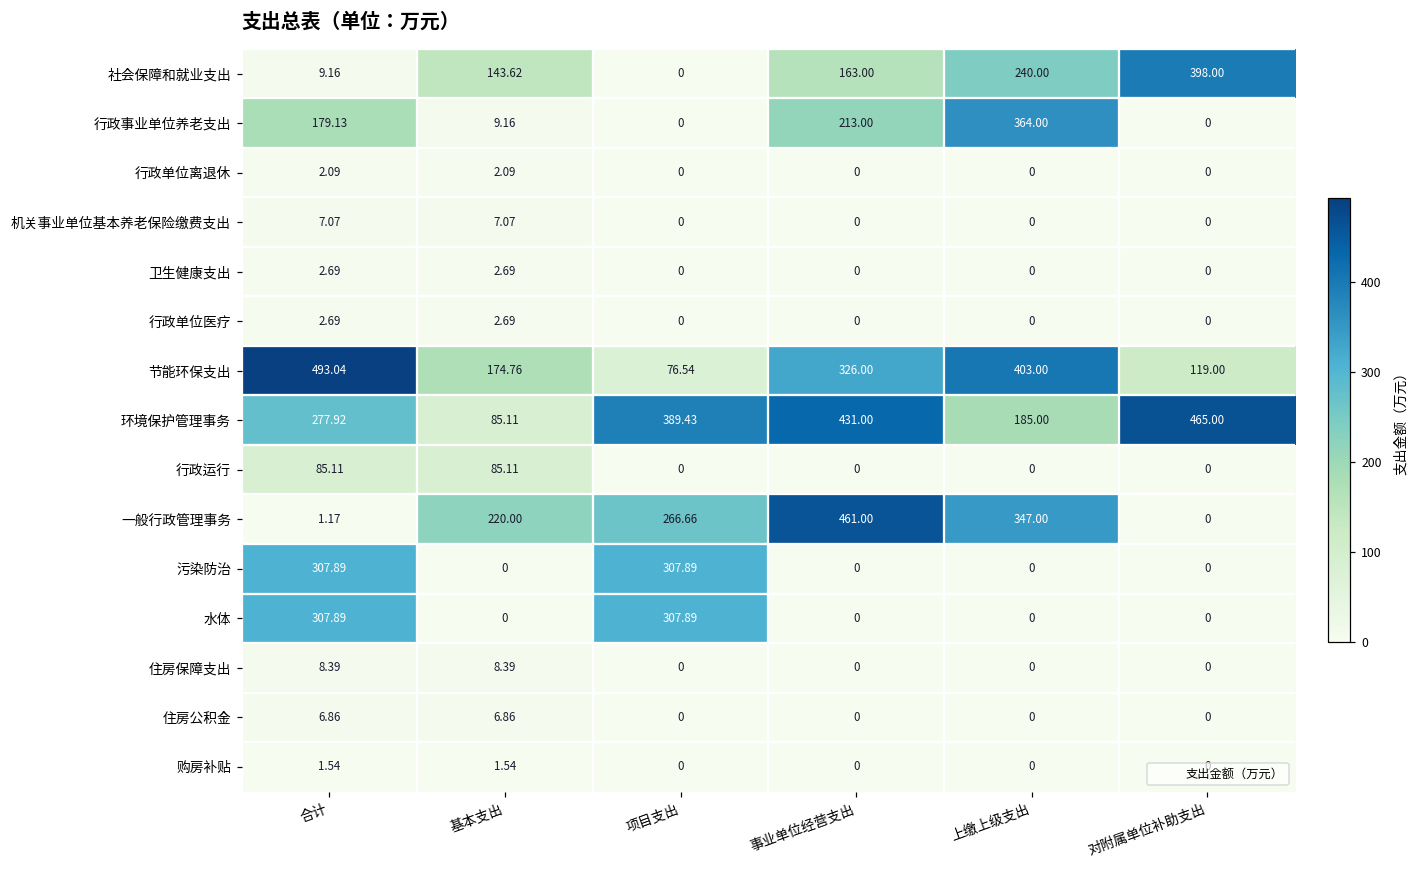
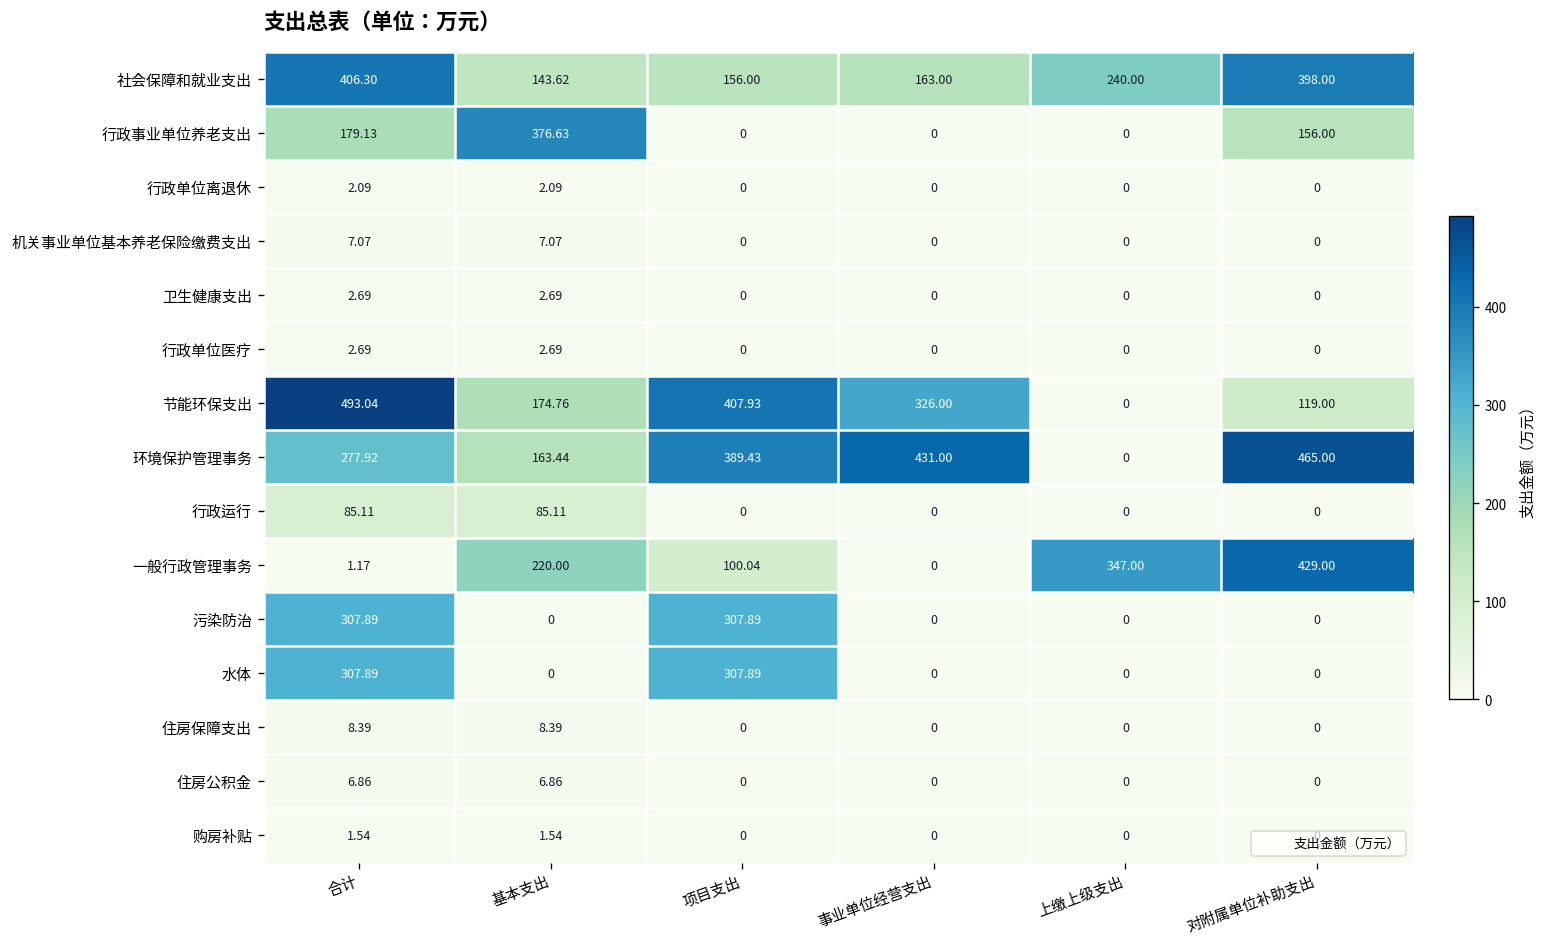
社会保障和就业支出, 合计: 9.16 -> 406.30
社会保障和就业支出, 项目支出: 0 -> 156.00
行政事业单位养老支出, 基本支出: 9.16 -> 376.63
行政事业单位养老支出, 事业单位经营支出: 213.00 -> 0
行政事业单位养老支出, 上缴上级支出: 364.00 -> 0
行政事业单位养老支出, 对附属单位补助支出: 0 -> 156.00
节能环保支出, 项目支出: 76.54 -> 407.93
节能环保支出, 上缴上级支出: 403.00 -> 0
环境保护管理事务, 基本支出: 85.11 -> 163.44
环境保护管理事务, 上缴上级支出: 185.00 -> 0
一般行政管理事务, 项目支出: 266.66 -> 100.04
一般行政管理事务, 事业单位经营支出: 461.00 -> 0
一般行政管理事务, 对附属单位补助支出: 0 -> 429.00
